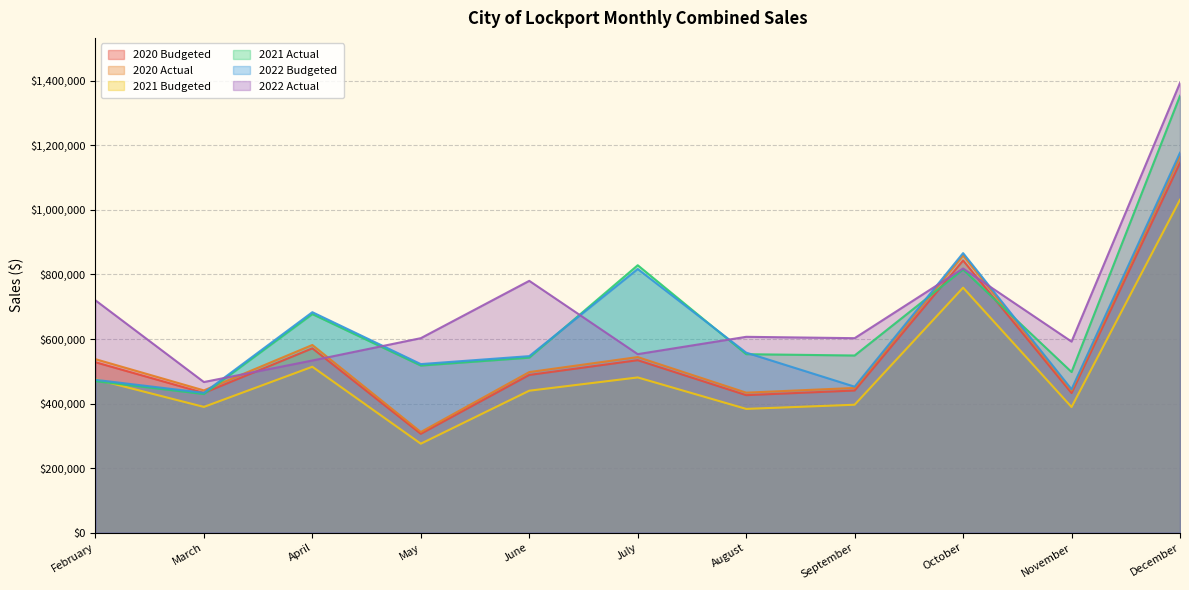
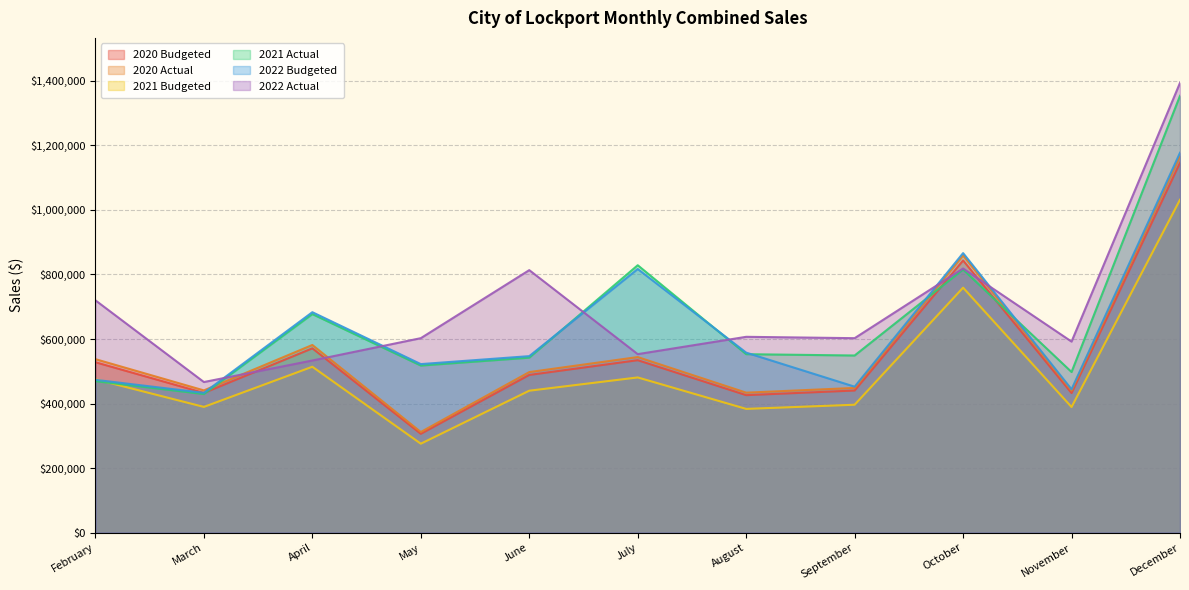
2022 Actual, June: $780,000 -> $810,000
